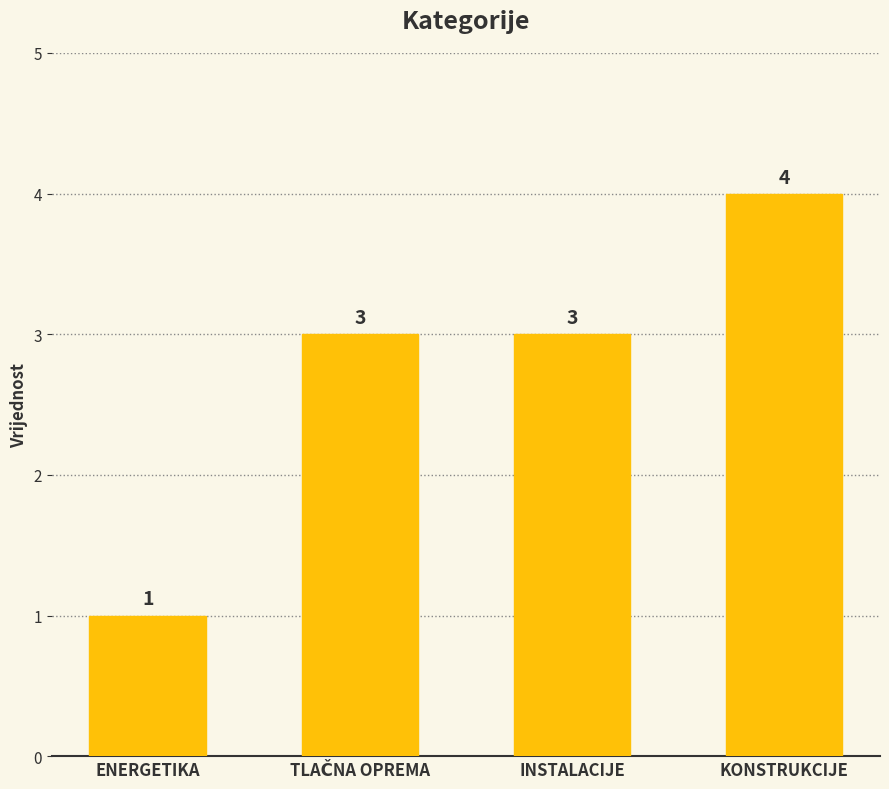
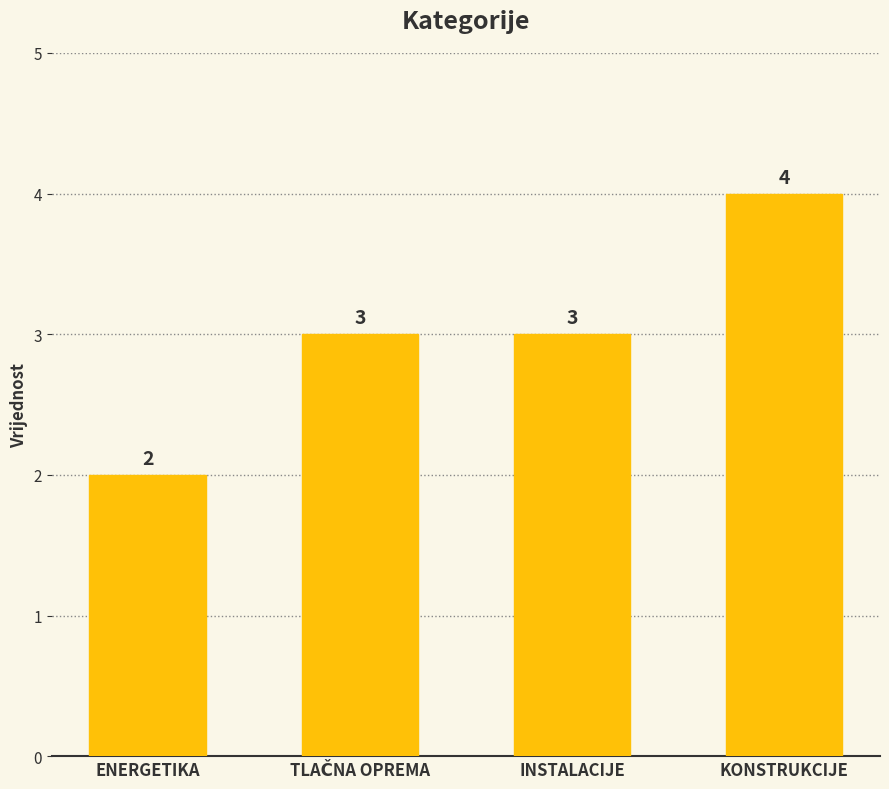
ENERGETIKA: 1 -> 2
